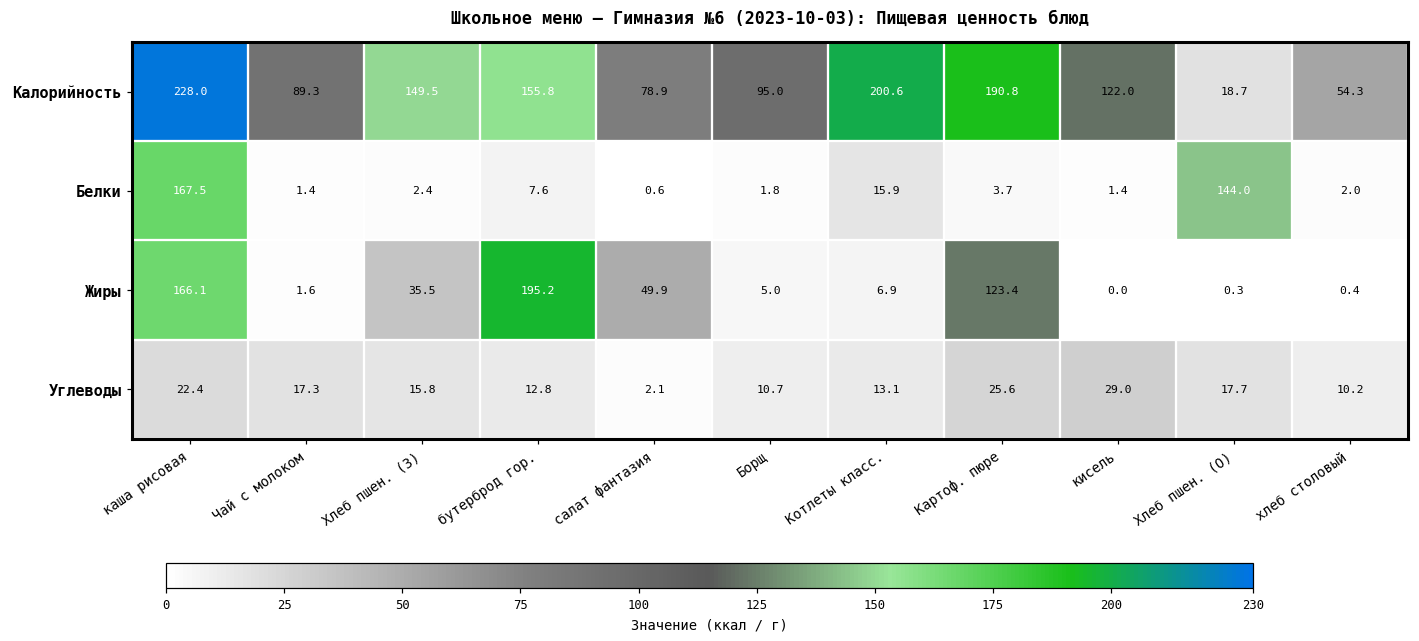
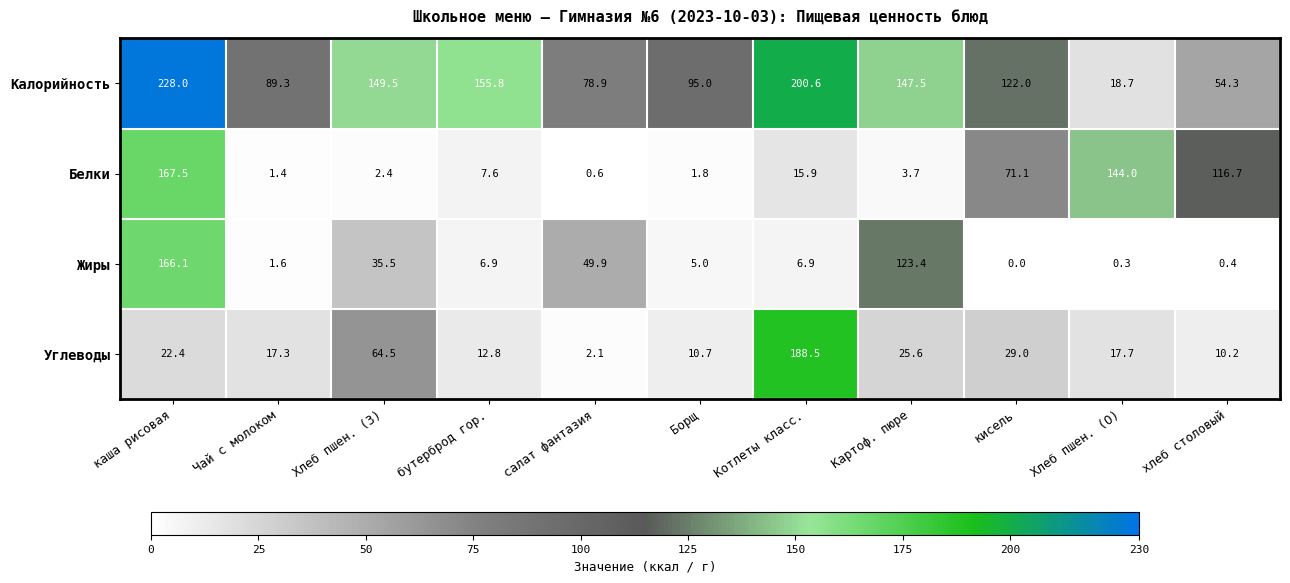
Калорийность, Картоф. пюре: 190.8 -> 147.5
Белки, кисель: 1.4 -> 71.1
Белки, хлеб столовый: 2.0 -> 116.7
Жиры, бутерброд гор.: 195.2 -> 6.9
Углеводы, Хлеб пшен. (З): 15.8 -> 64.5
Углеводы, Котлеты класс.: 13.1 -> 188.5
